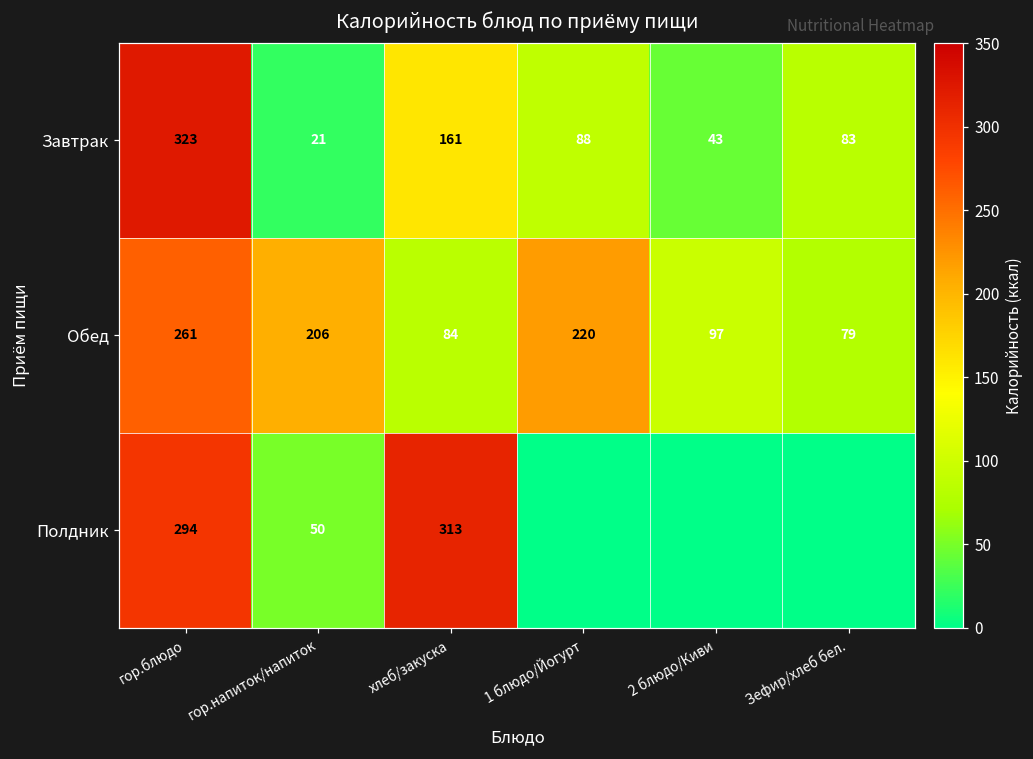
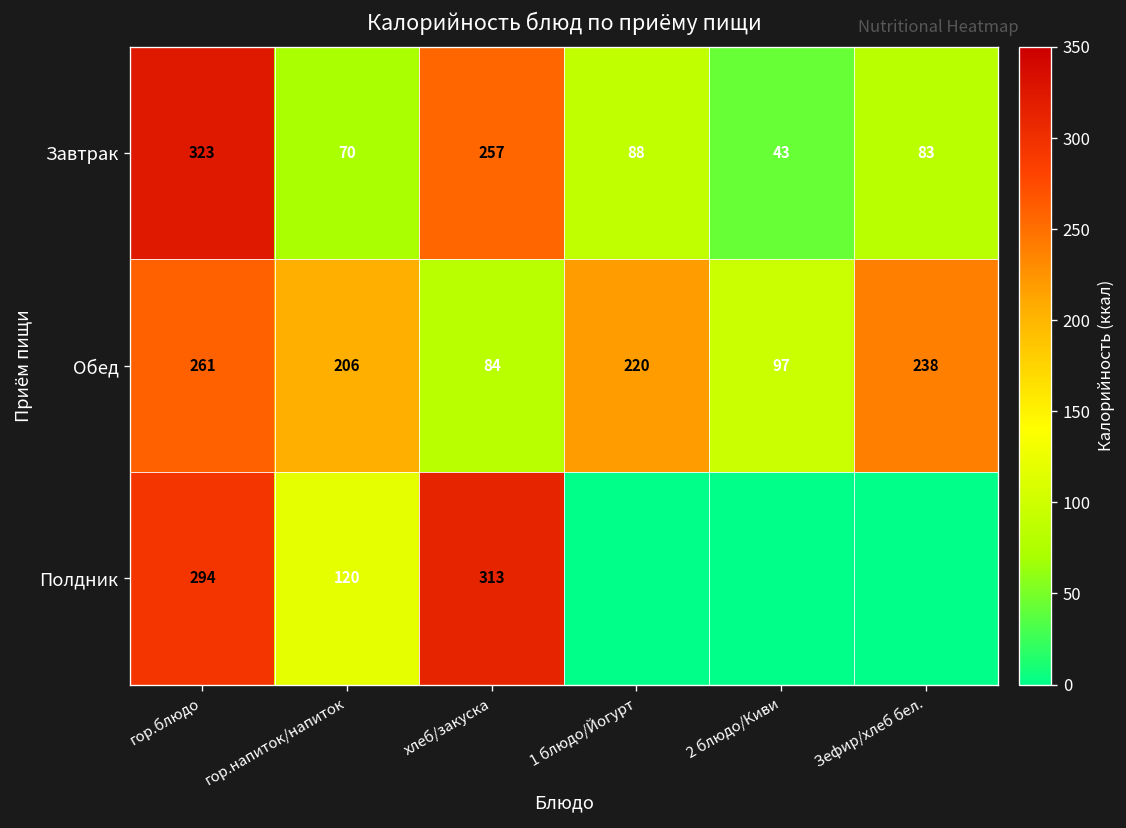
Завтрак, гор.напиток/напиток: 21 -> 70
Завтрак, хлеб/закуска: 161 -> 257
Обед, Зефир/хлеб бел.: 79 -> 238
Полдник, гор.напиток/напиток: 50 -> 120
